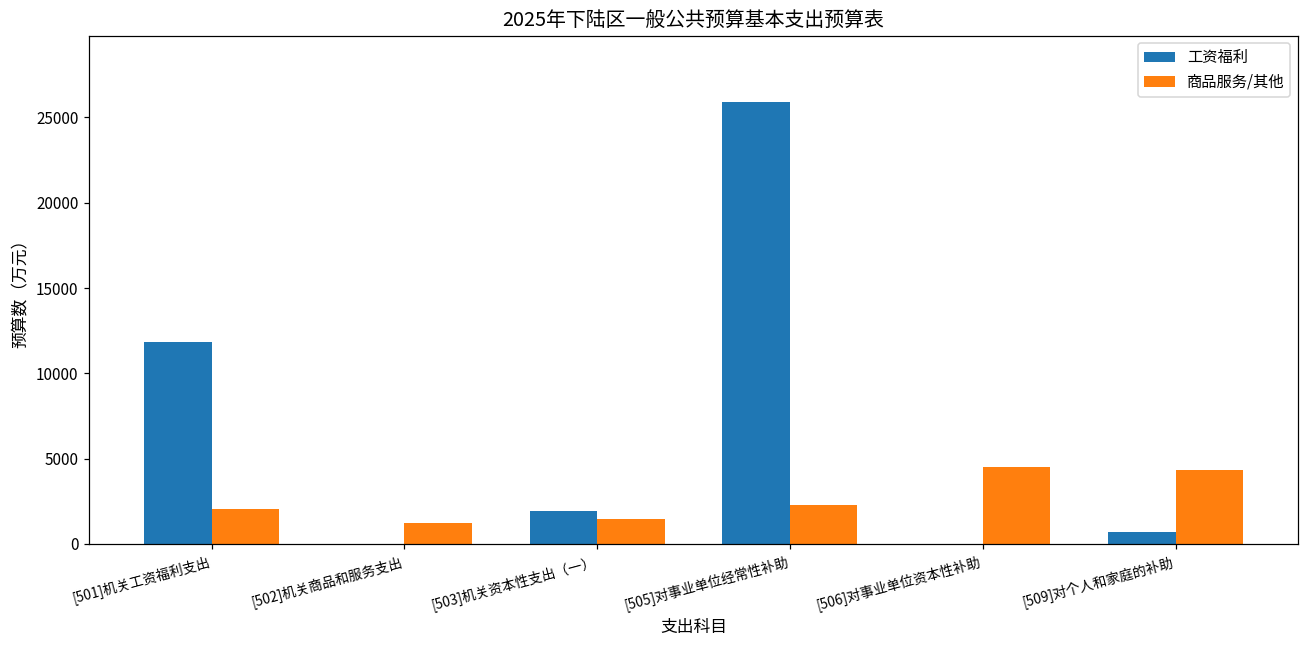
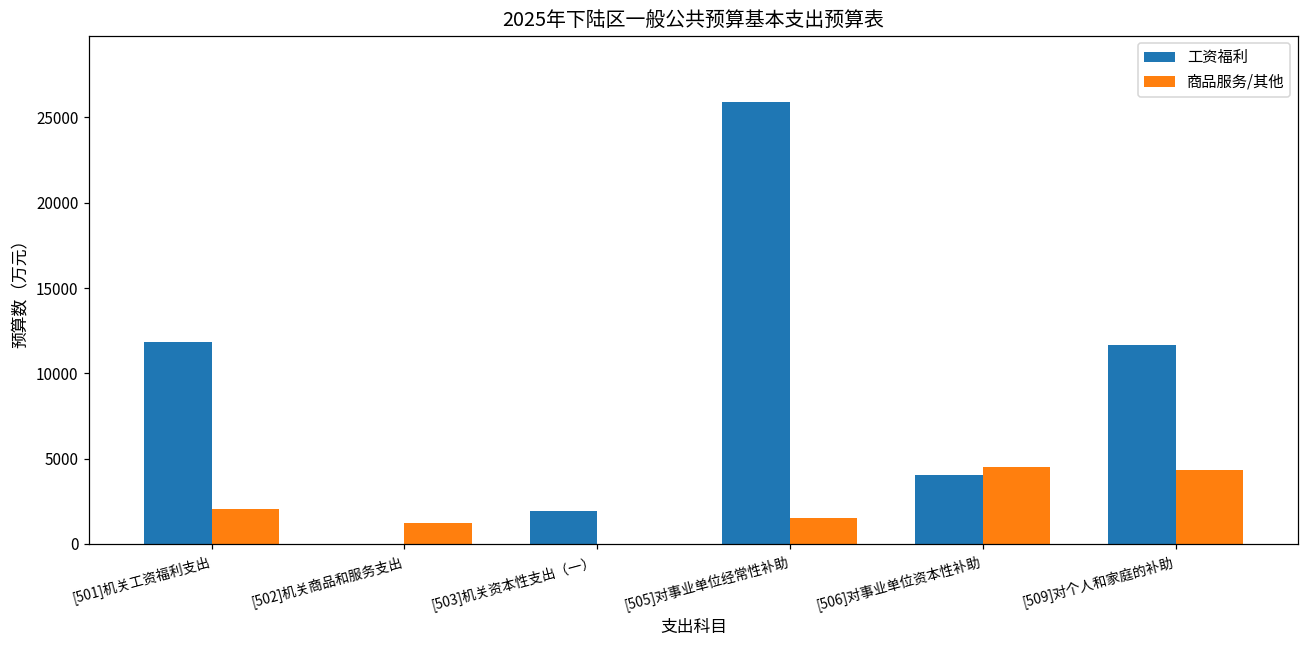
商品服务/其他, [503]机关资本性支出（一）: 1500 -> 0
商品服务/其他, [505]对事业单位经常性补助: 2300 -> 1500
工资福利, [506]对事业单位资本性补助: 0 -> 4000
工资福利, [509]对个人和家庭的补助: 700 -> 11700
